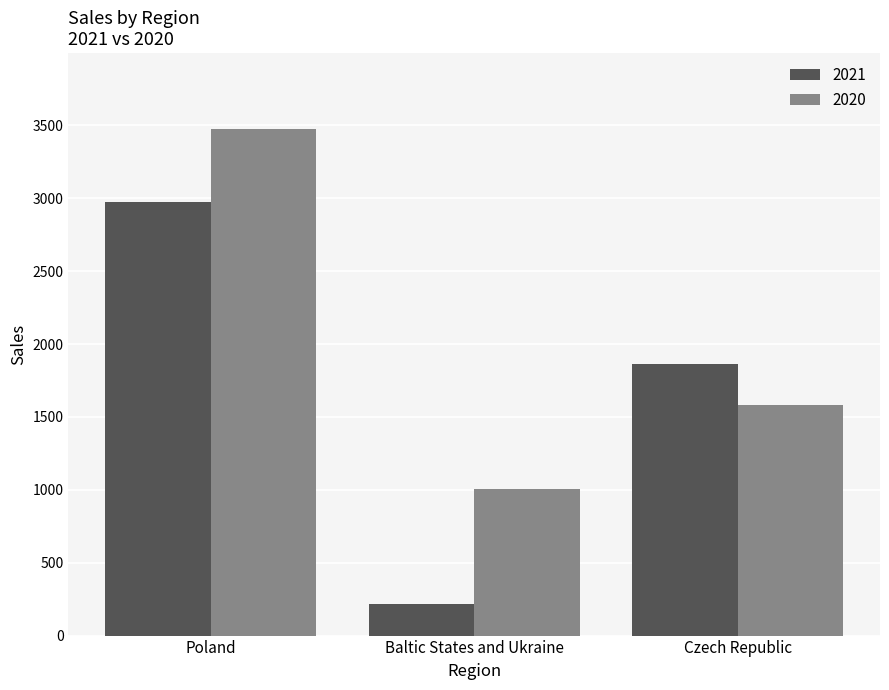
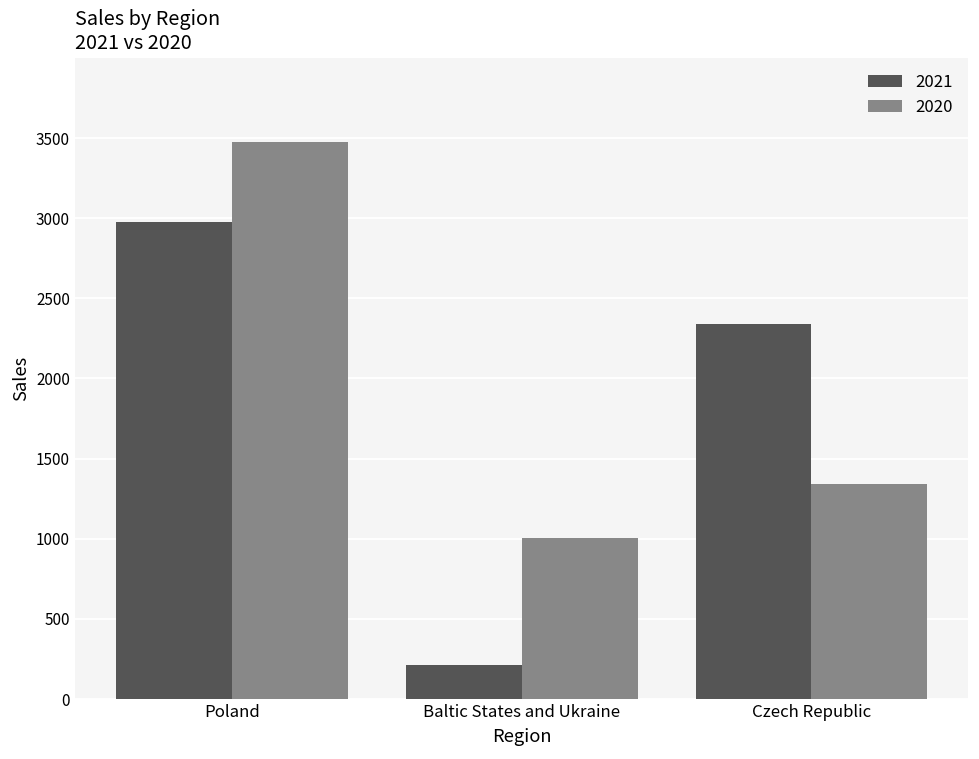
2021, Czech Republic: 1860 -> 2340
2020, Czech Republic: 1580 -> 1340
